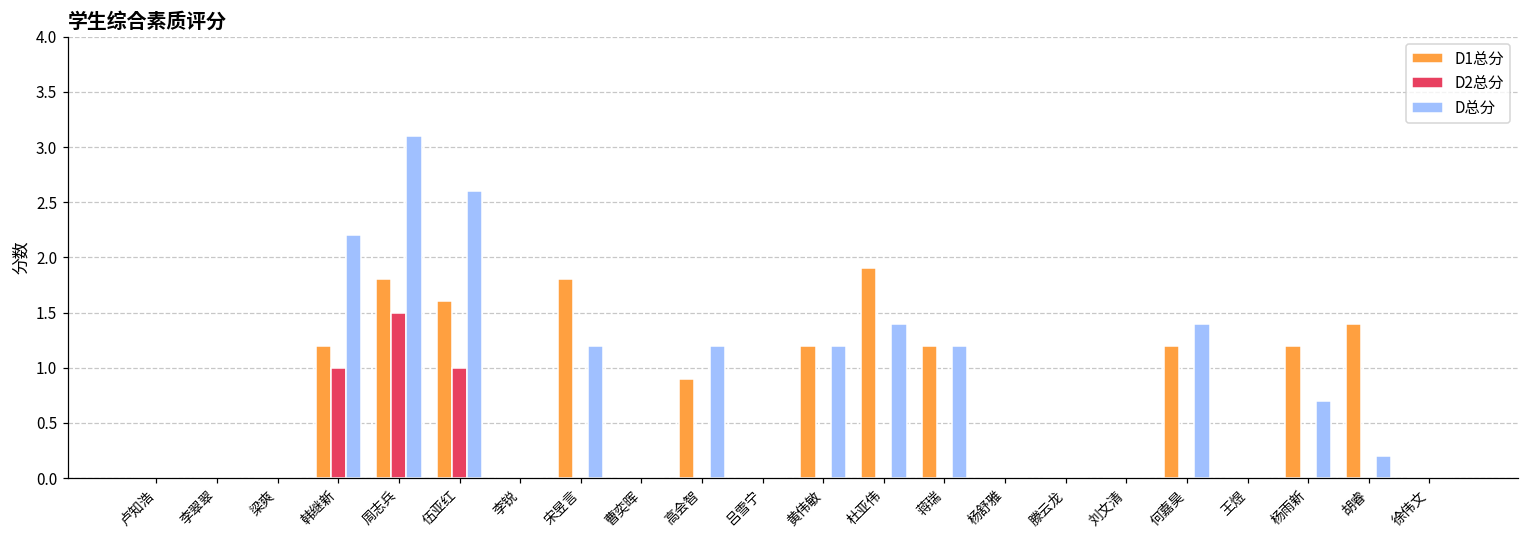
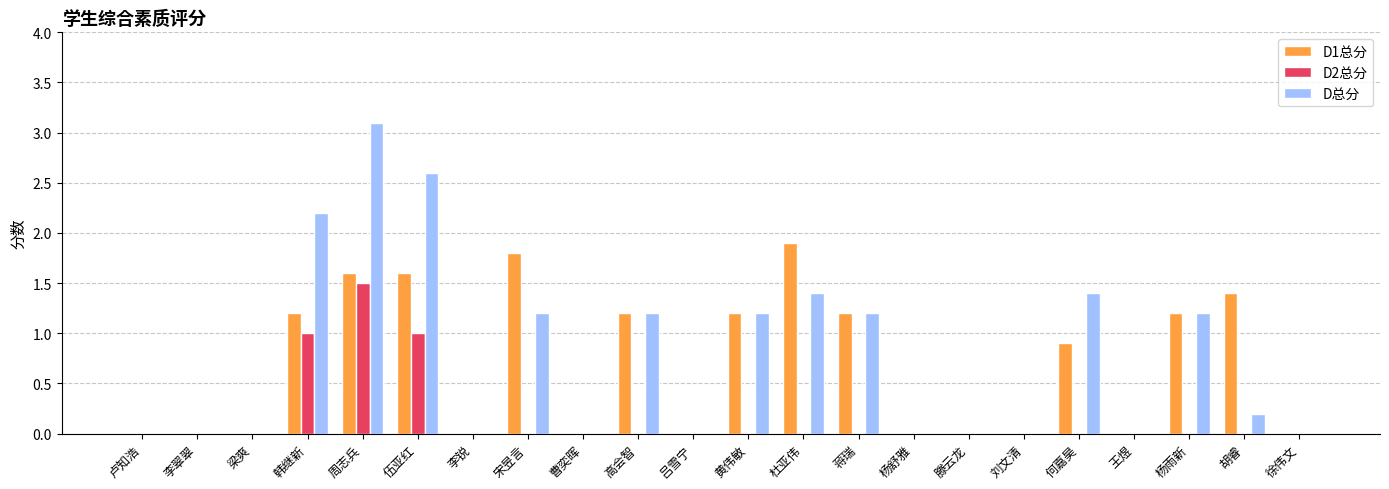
D1总分, 周志兵: 1.8 -> 1.6
D1总分, 高会智: 0.9 -> 1.2
D1总分, 何嘉昊: 1.2 -> 0.9
D总分, 杨雨新: 0.7 -> 1.2
